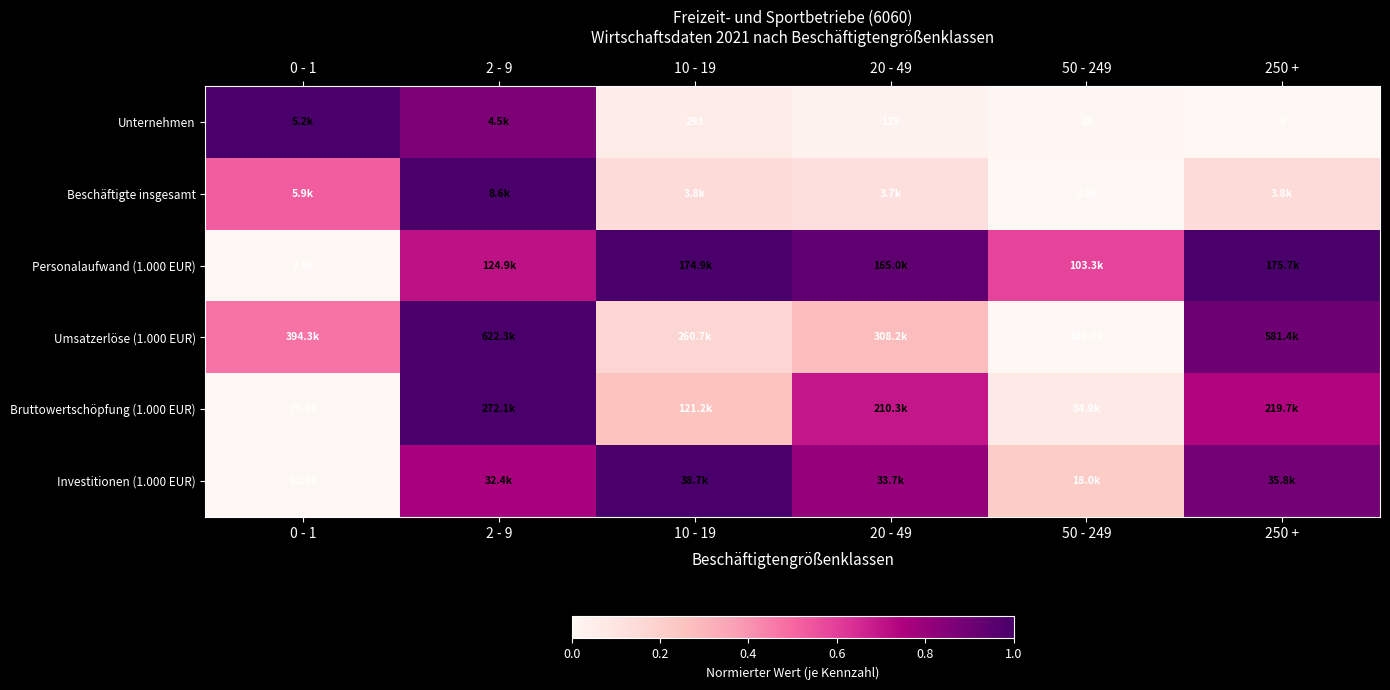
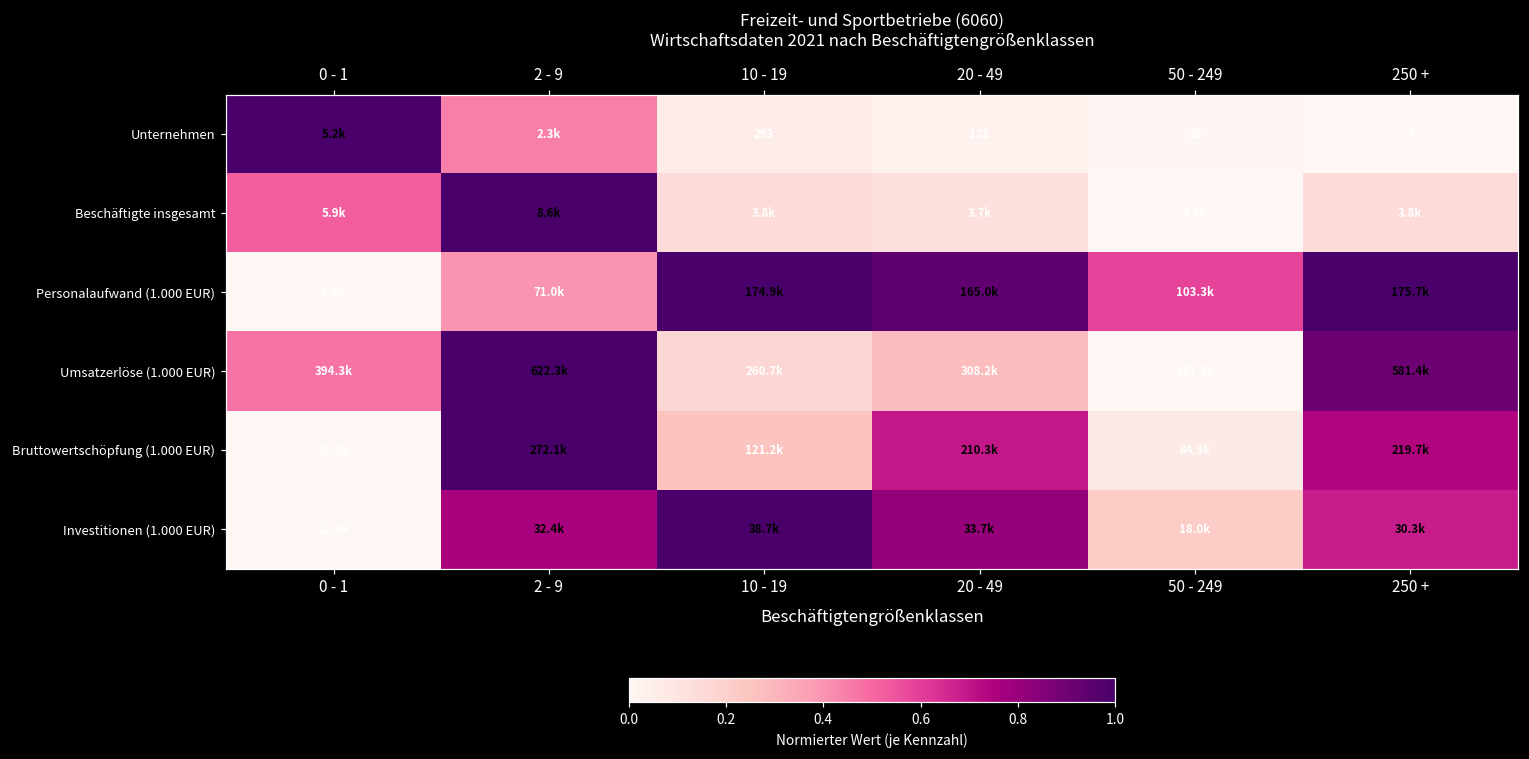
Unternehmen, 2 - 9: 4.5k -> 2.3k
Personalaufwand (1.000 EUR), 2 - 9: 124.9k -> 71.0k
Investitionen (1.000 EUR), 250 +: 35.8k -> 30.3k
